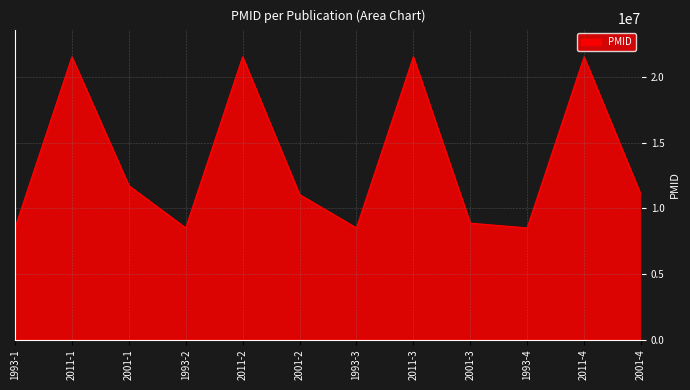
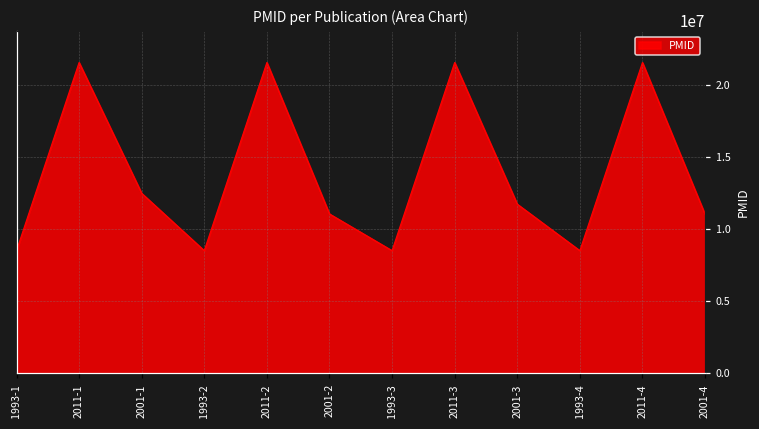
2001-1: 11700000 -> 12500000
2001-3: 8900000 -> 11700000
